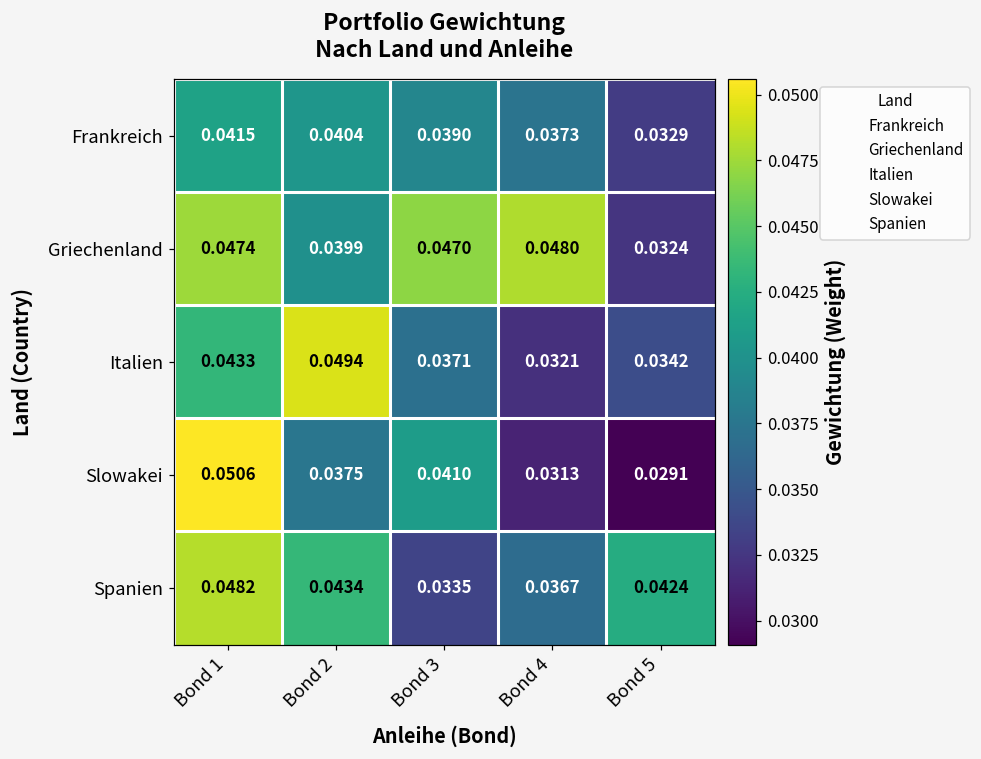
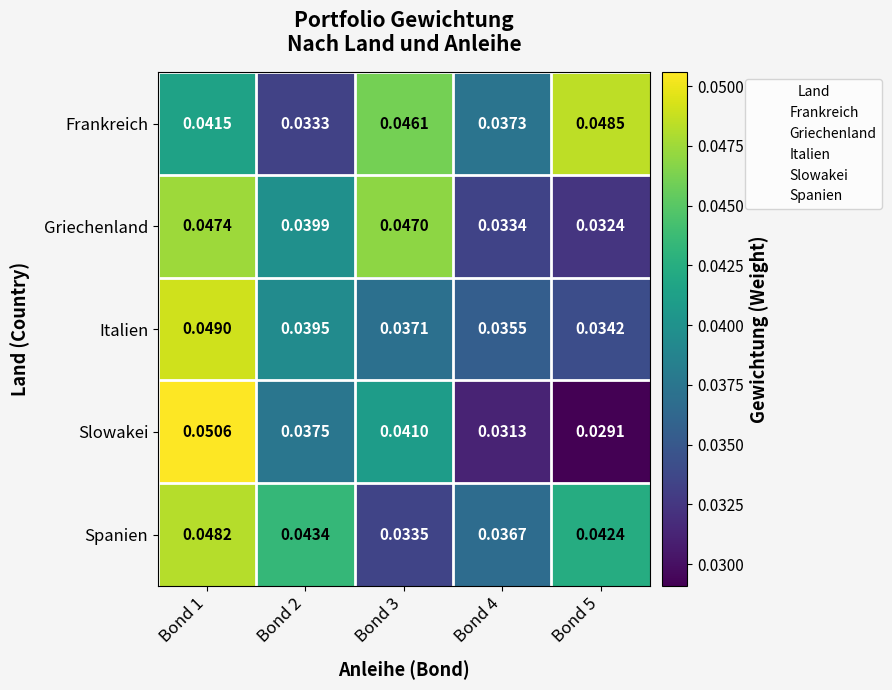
Frankreich, Bond 2: 0.0404 -> 0.0333
Frankreich, Bond 3: 0.0390 -> 0.0461
Frankreich, Bond 5: 0.0329 -> 0.0485
Griechenland, Bond 4: 0.0480 -> 0.0334
Italien, Bond 1: 0.0433 -> 0.0490
Italien, Bond 2: 0.0494 -> 0.0395
Italien, Bond 4: 0.0321 -> 0.0355
